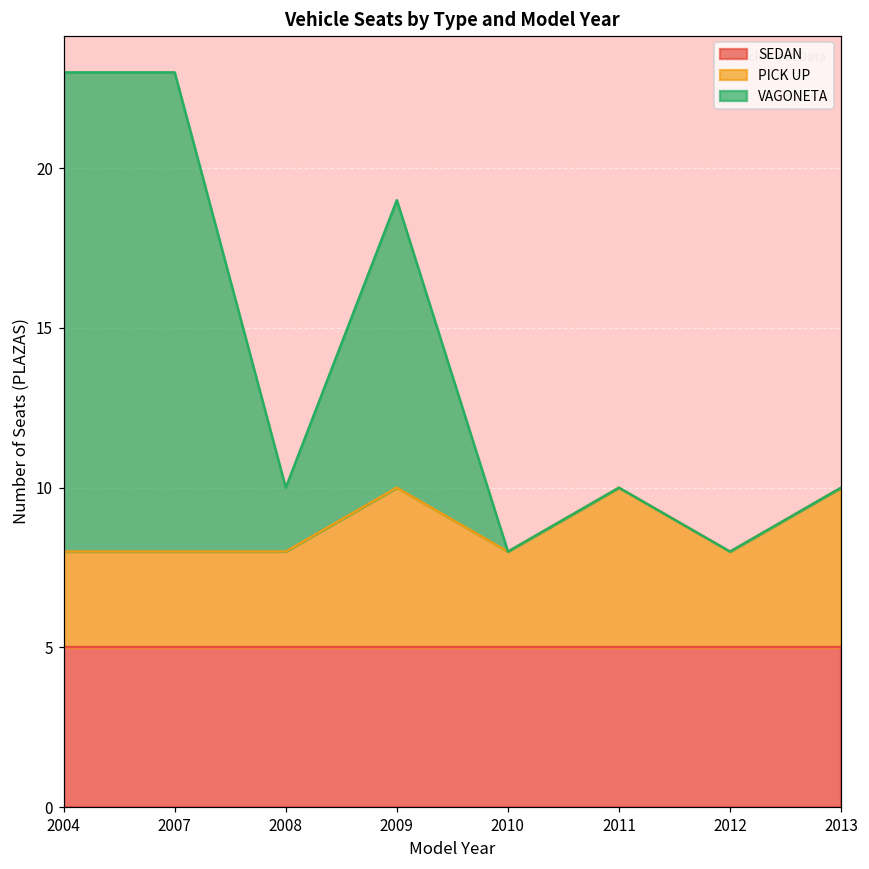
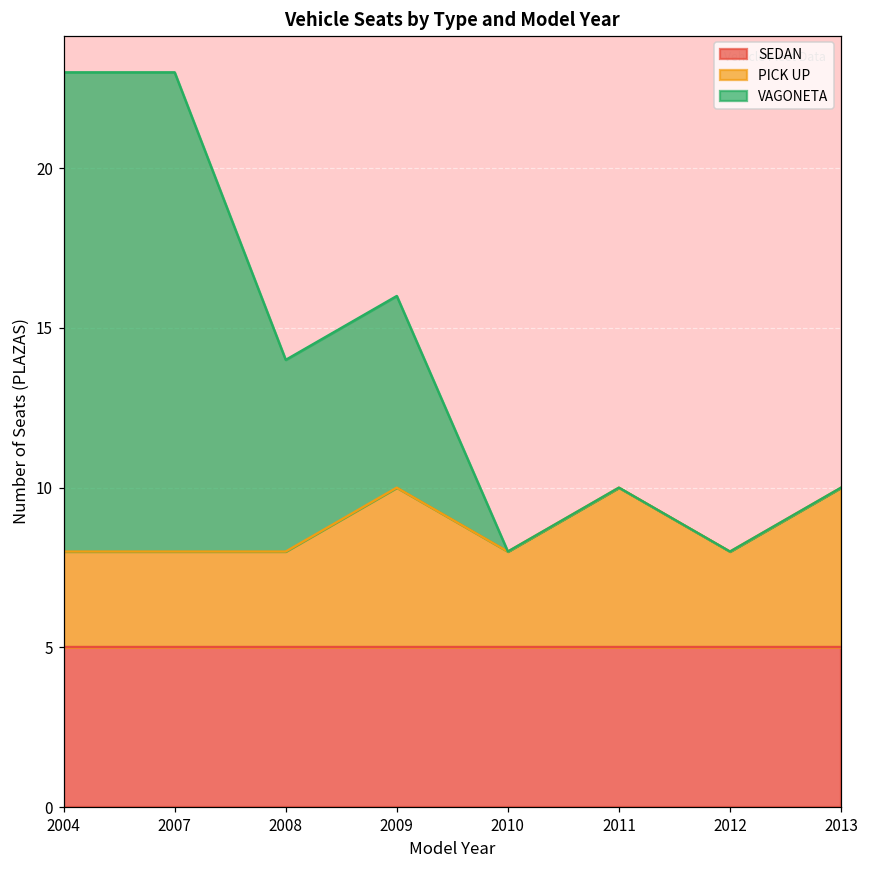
VAGONETA, 2008: 2 -> 6
VAGONETA, 2009: 9 -> 6
